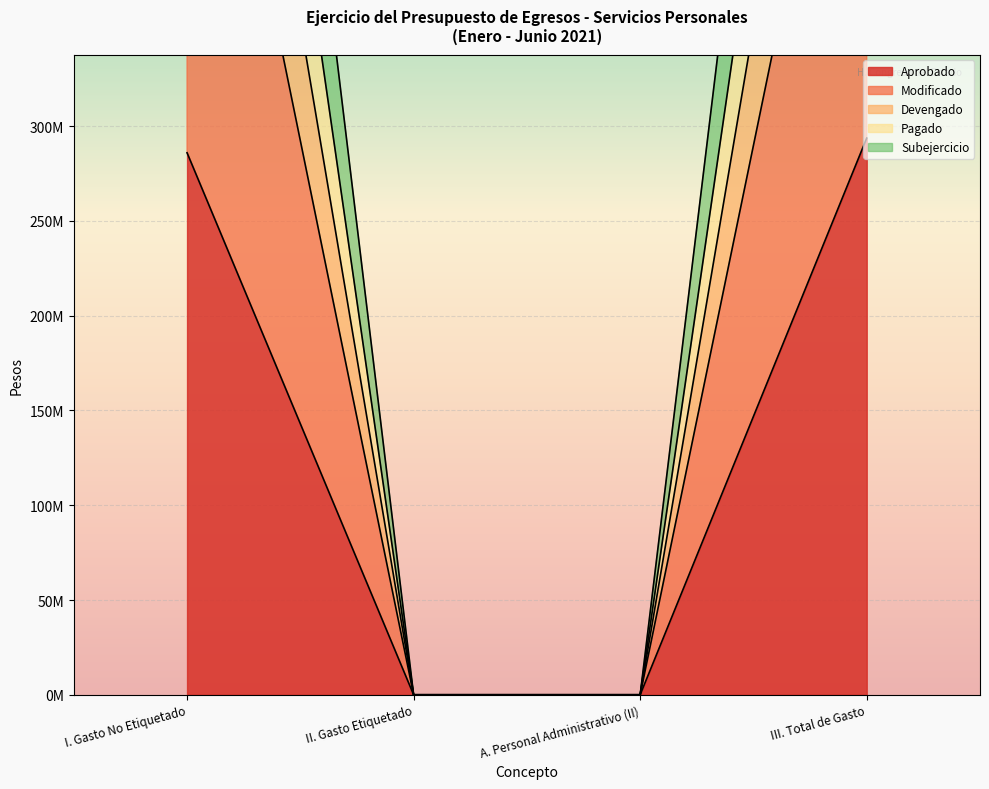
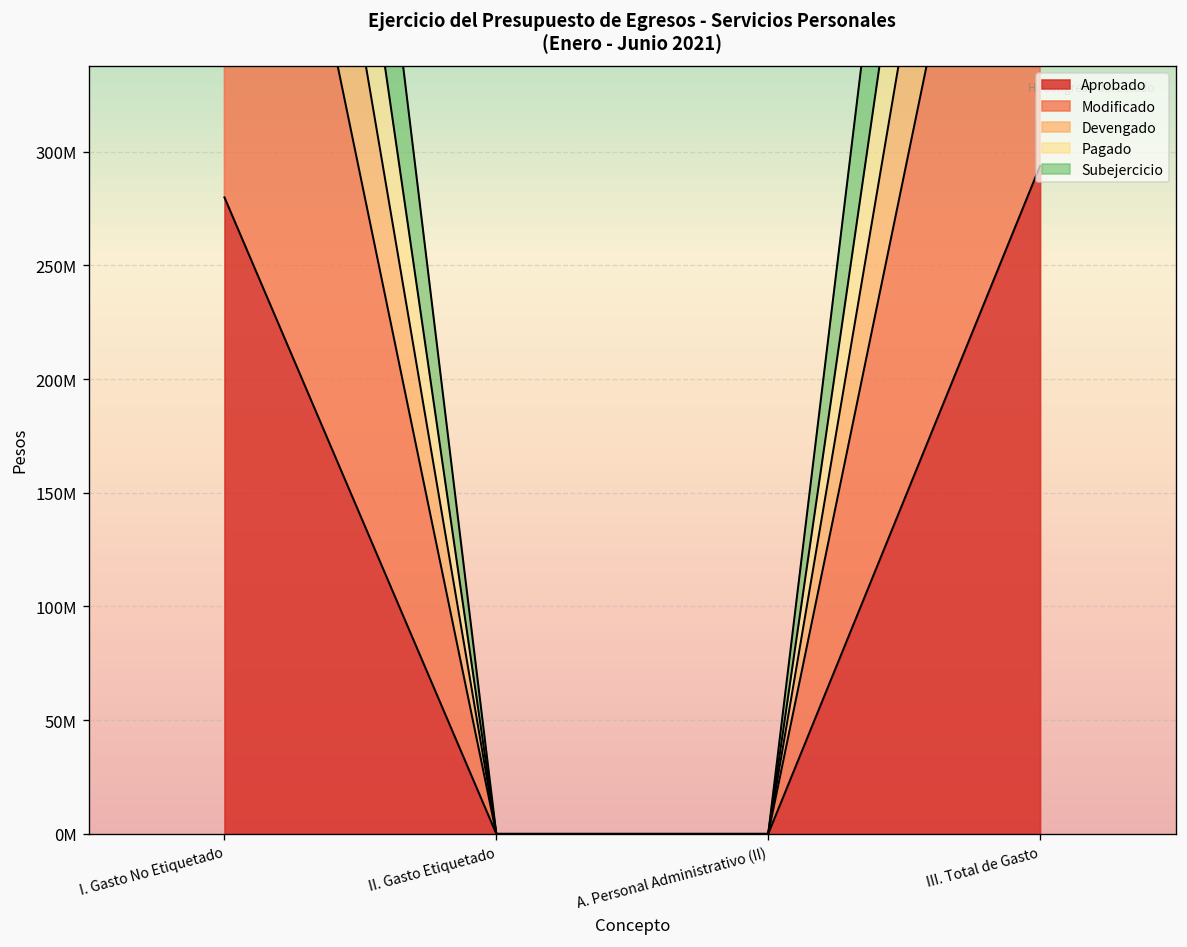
Aprobado, I. Gasto No Etiquetado: 286000000 -> 280000000
